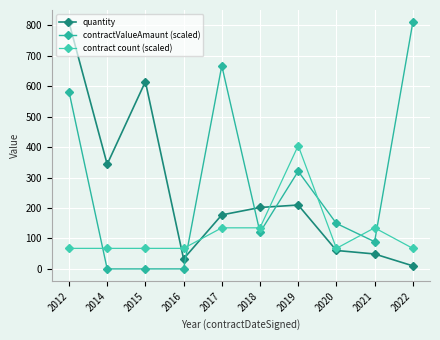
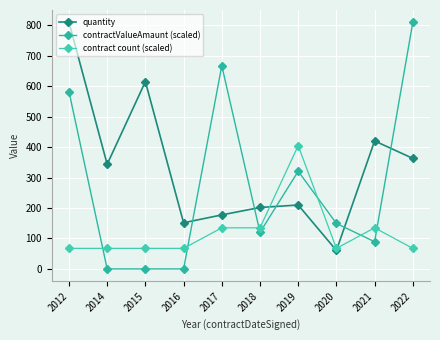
quantity, 2016: 30 -> 150
quantity, 2021: 50 -> 420
quantity, 2022: 10 -> 360
